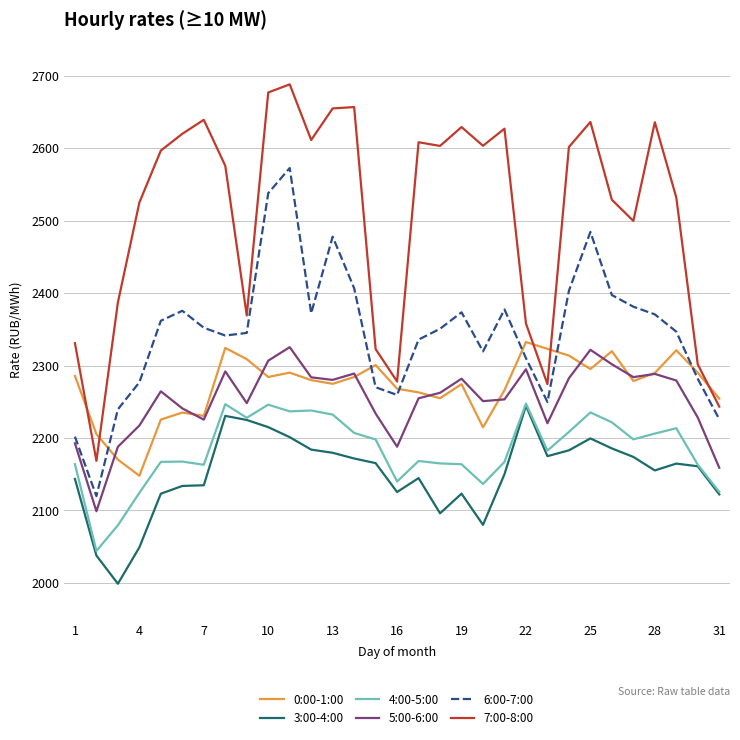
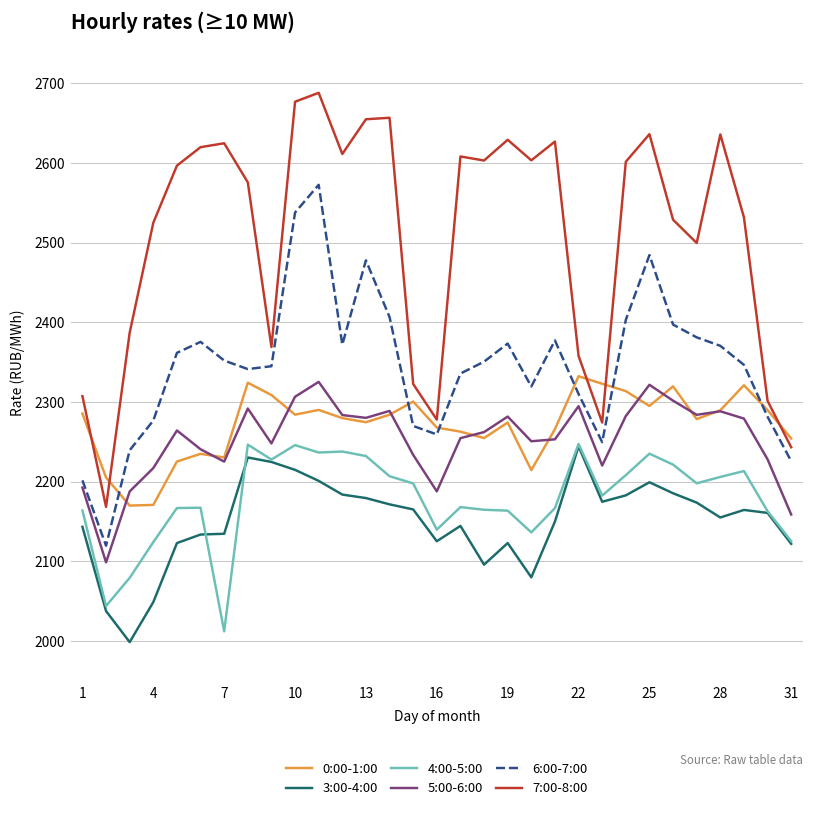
7:00-8:00, 1: 2330 -> 2310
0:00-1:00, 4: 2150 -> 2170
4:00-5:00, 7: 2160 -> 2010
7:00-8:00, 7: 2640 -> 2620
